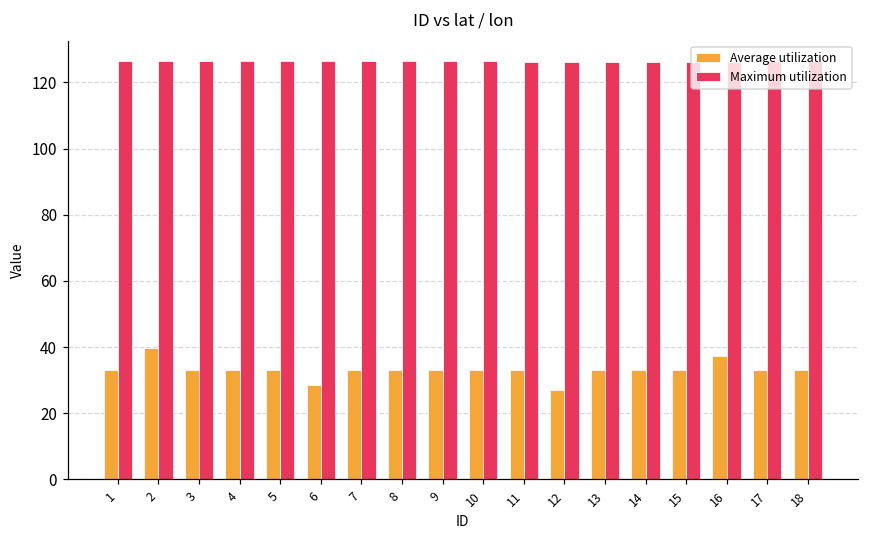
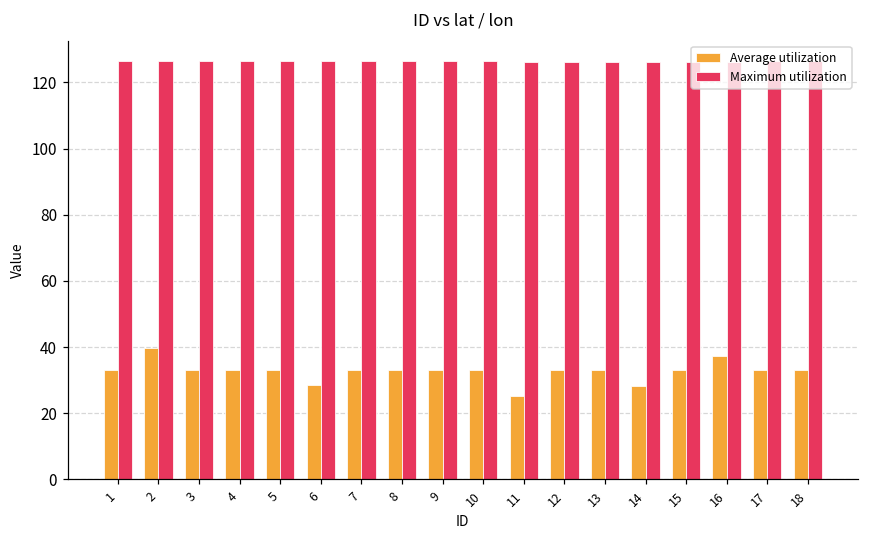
Average utilization, 11: 33 -> 25
Average utilization, 12: 27 -> 33
Average utilization, 14: 33 -> 28
